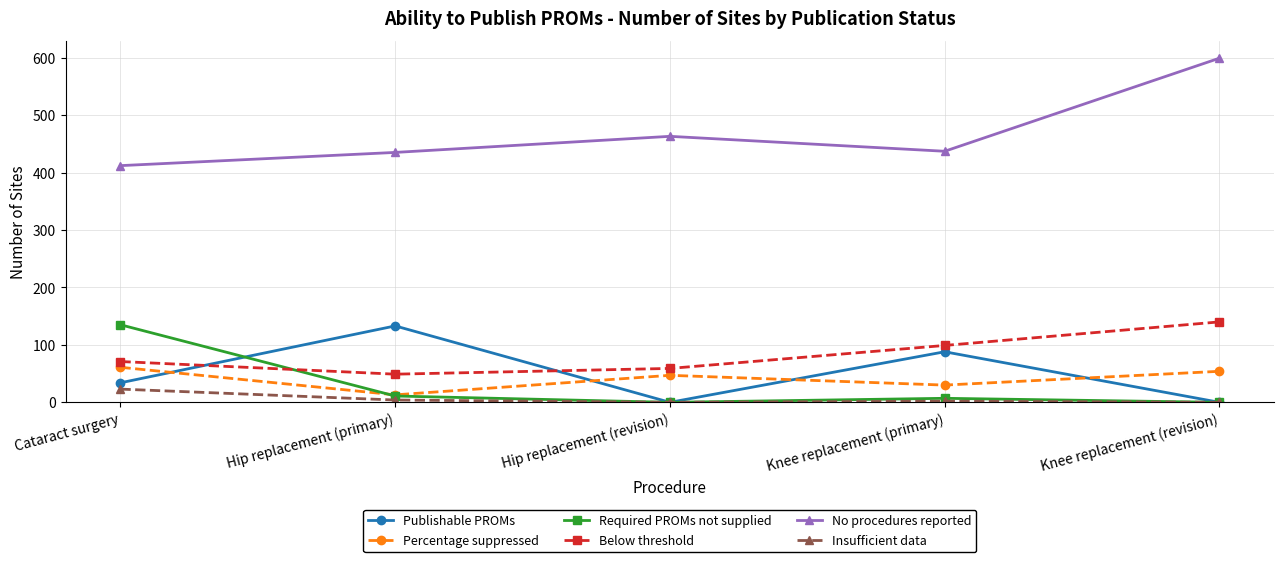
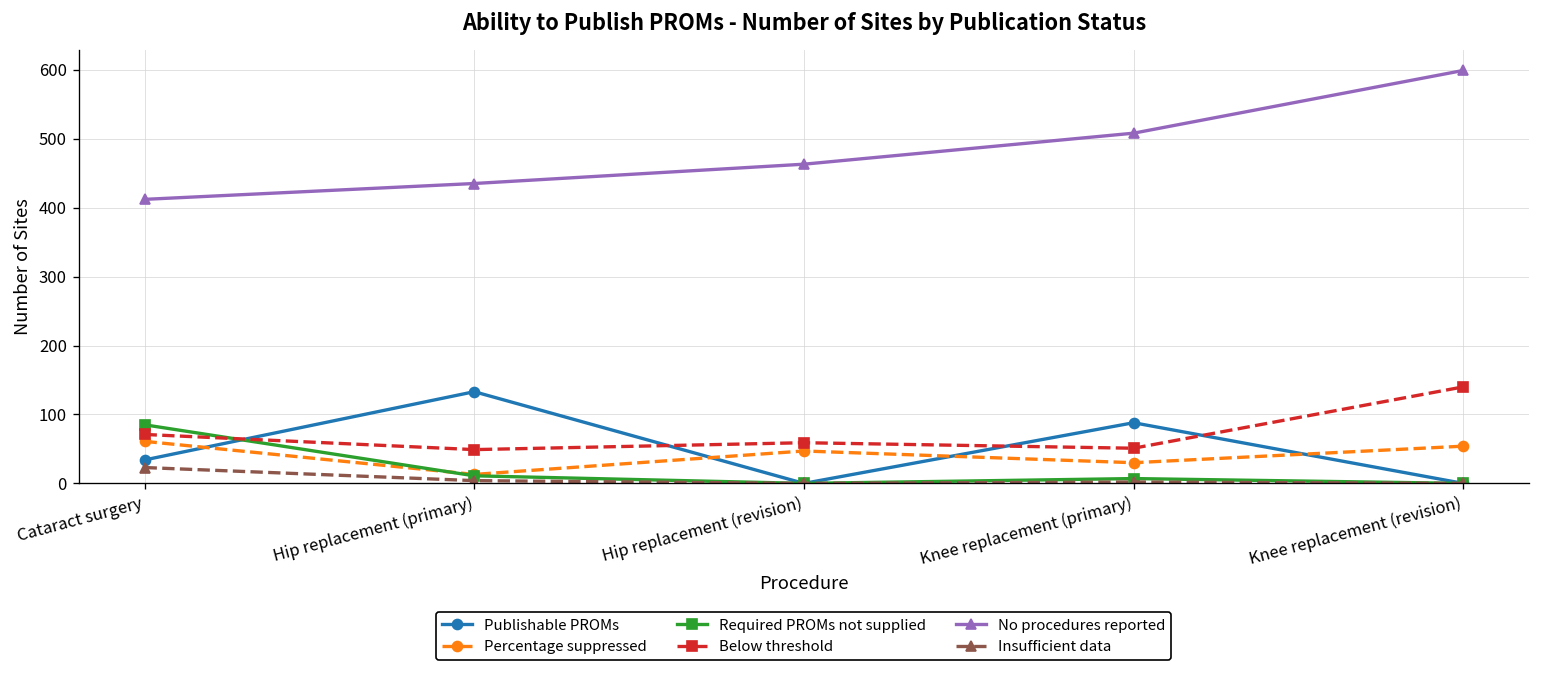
Required PROMs not supplied, Cataract surgery: 140 -> 90
Below threshold, Knee replacement (primary): 100 -> 50
No procedures reported, Knee replacement (primary): 440 -> 510
